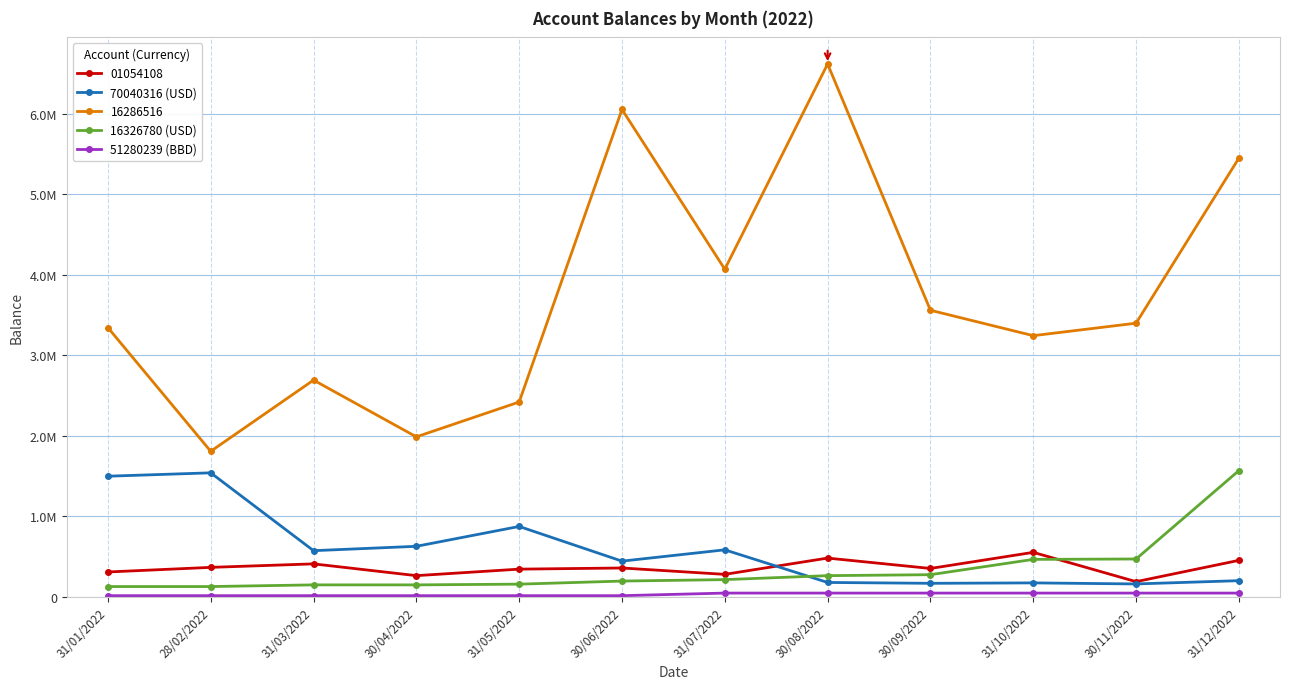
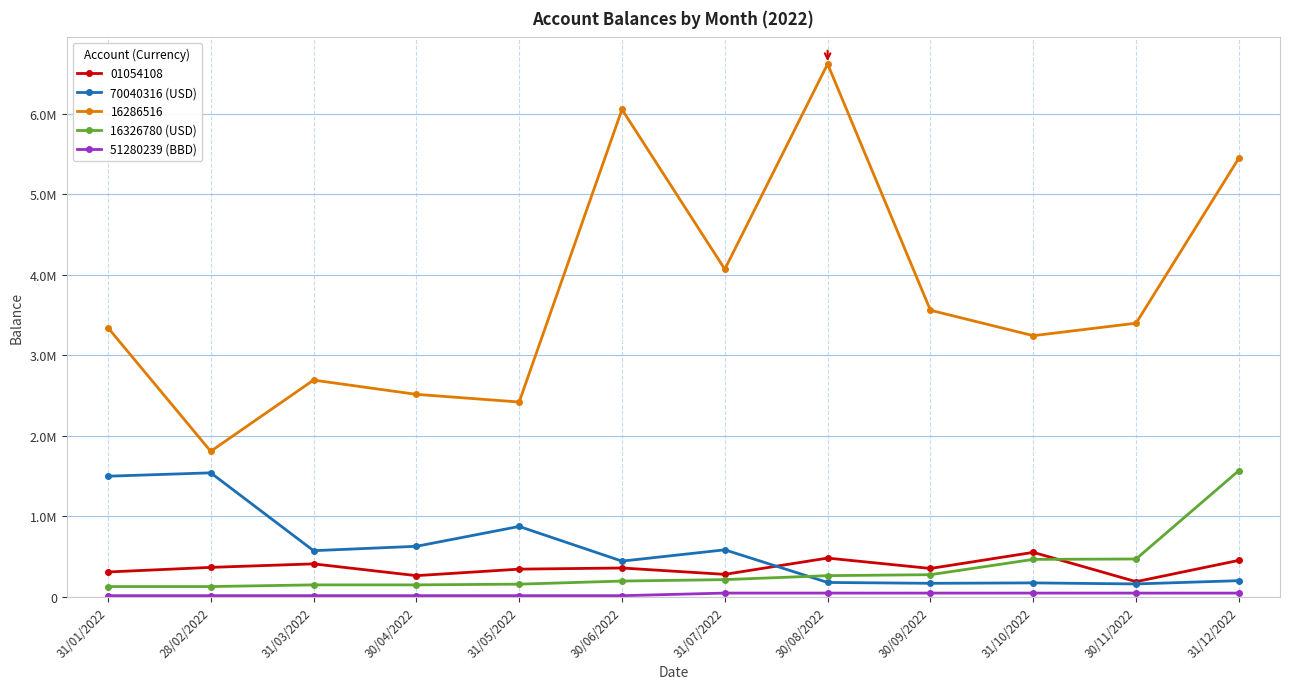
16286516, 30/04/2022: 2000000 -> 2500000
